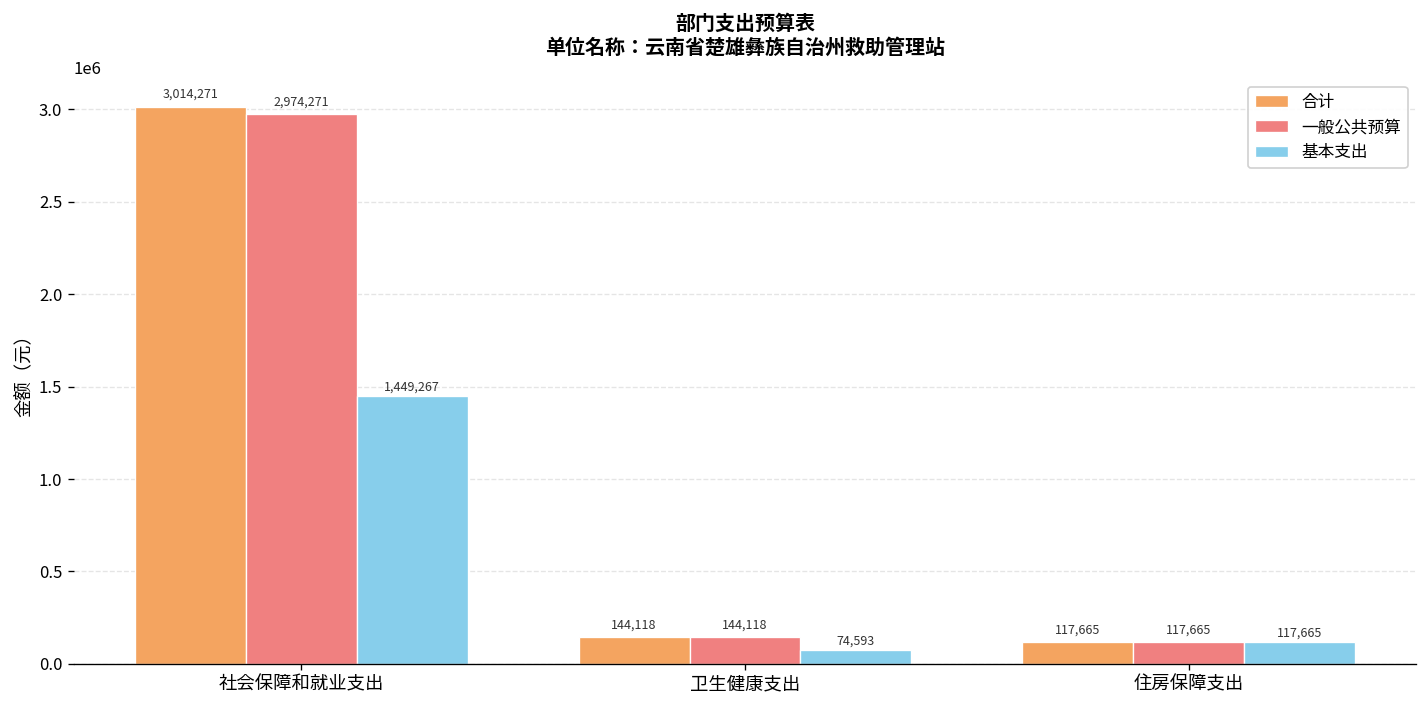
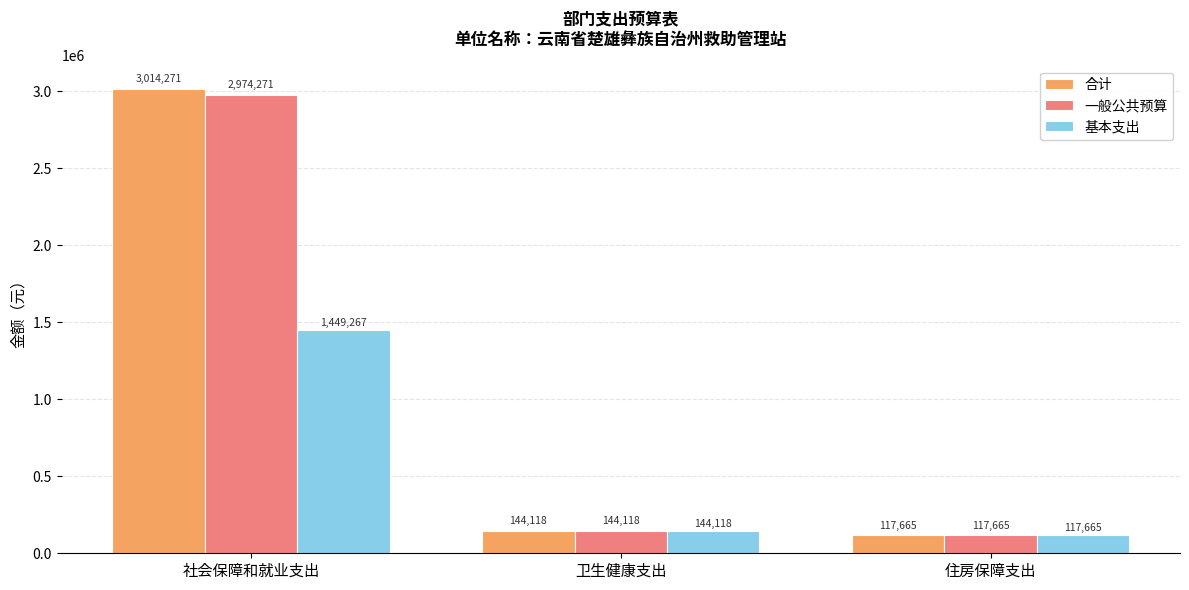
基本支出, 卫生健康支出: 74,593 -> 144,118
